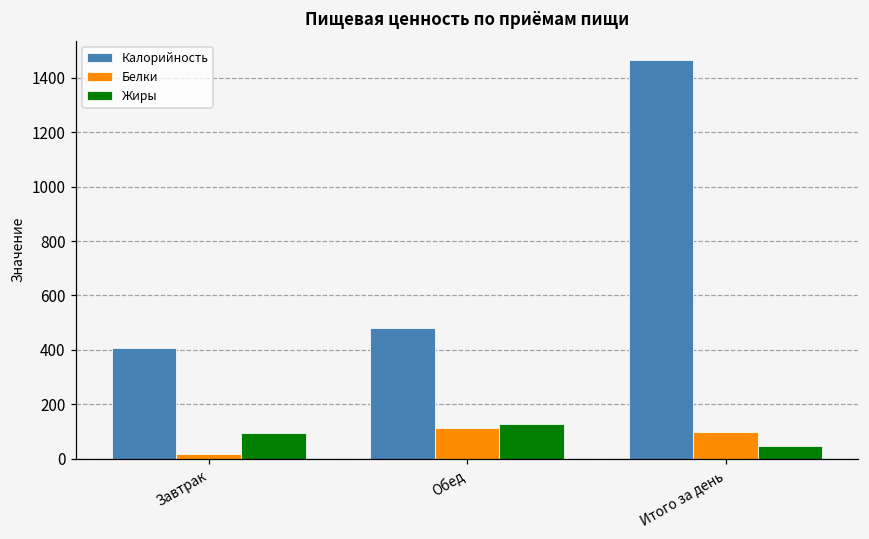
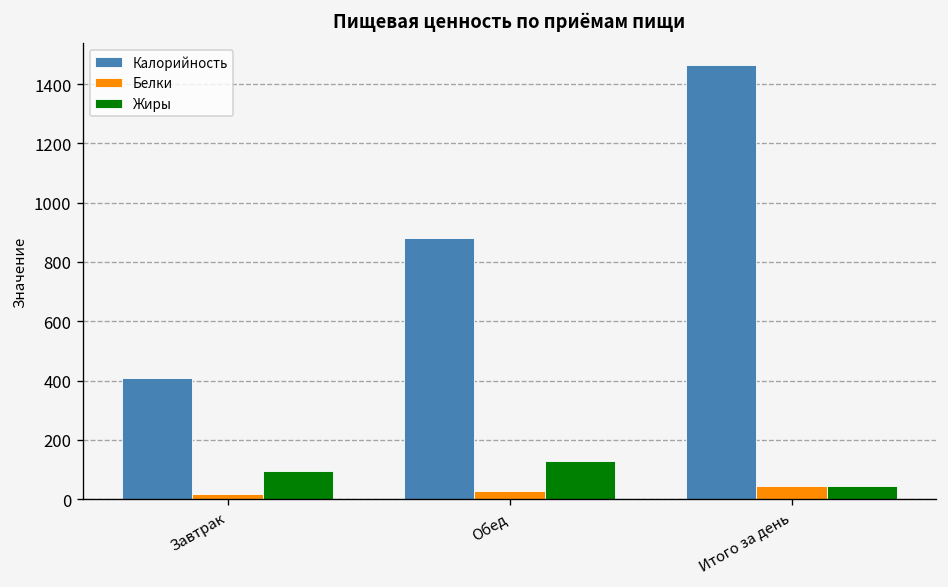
Калорийность, Обед: 480 -> 880
Белки, Обед: 110 -> 30
Белки, Итого за день: 100 -> 40
